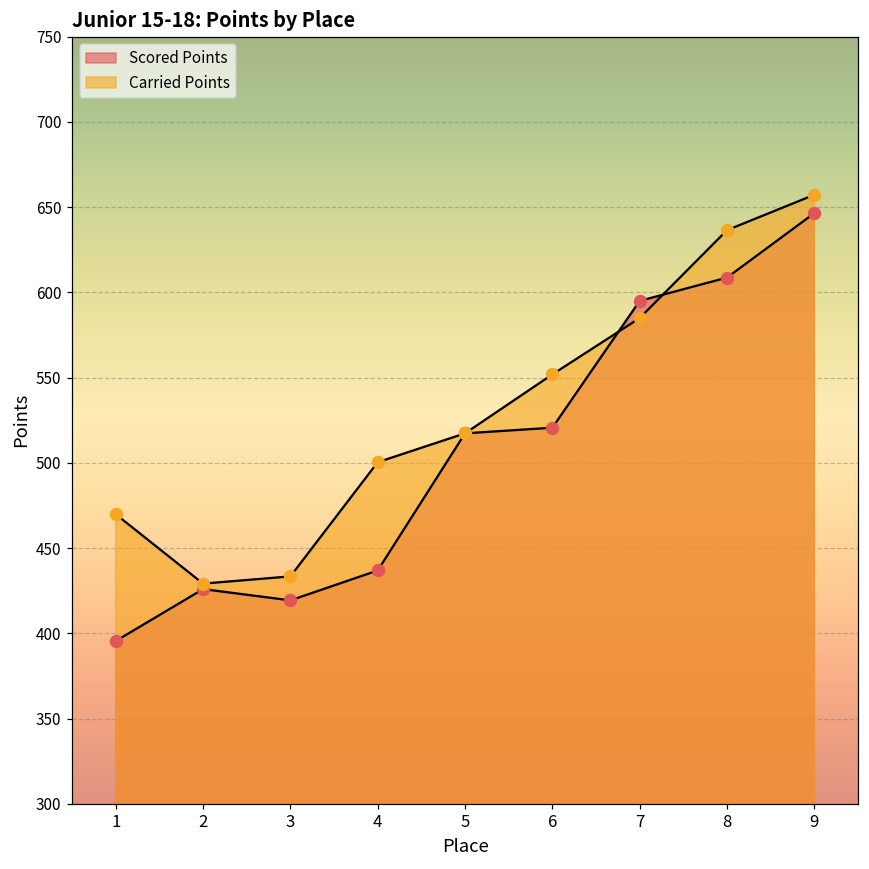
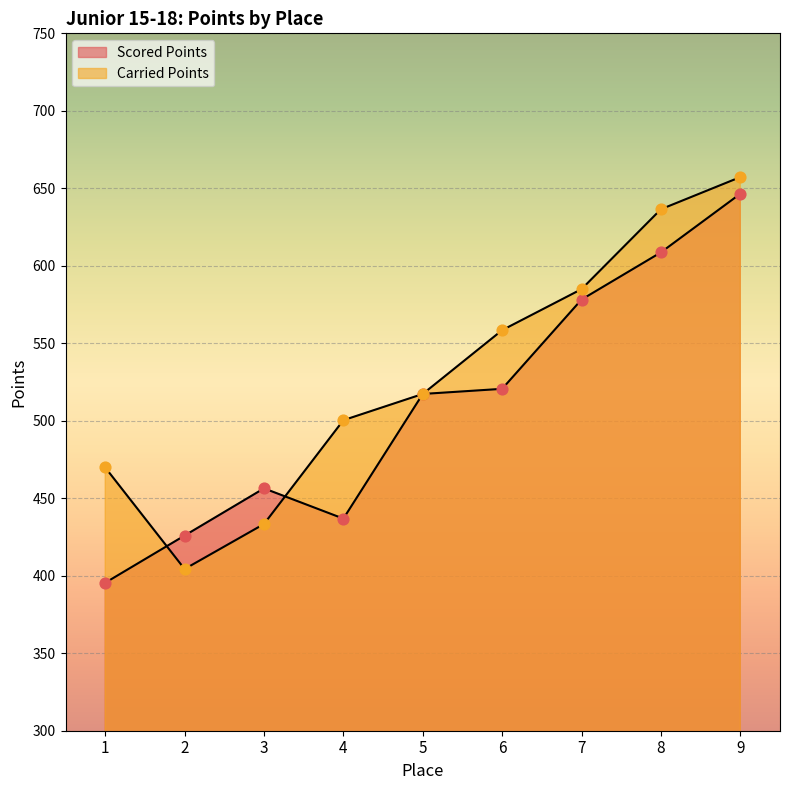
Carried Points, 2: 429 -> 404
Scored Points, 3: 419 -> 456
Carried Points, 6: 552 -> 558
Scored Points, 7: 595 -> 578
